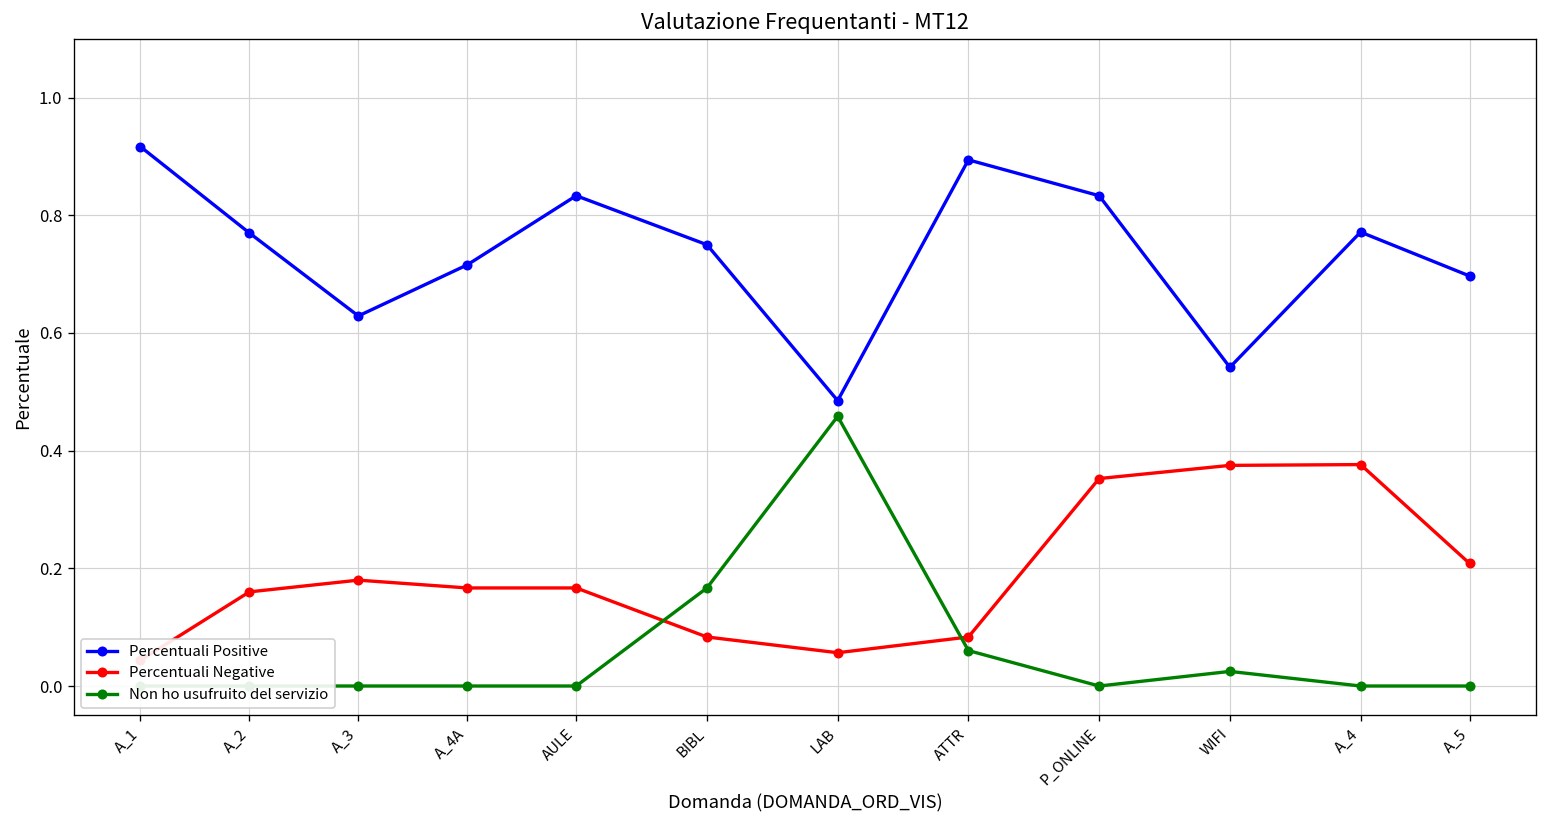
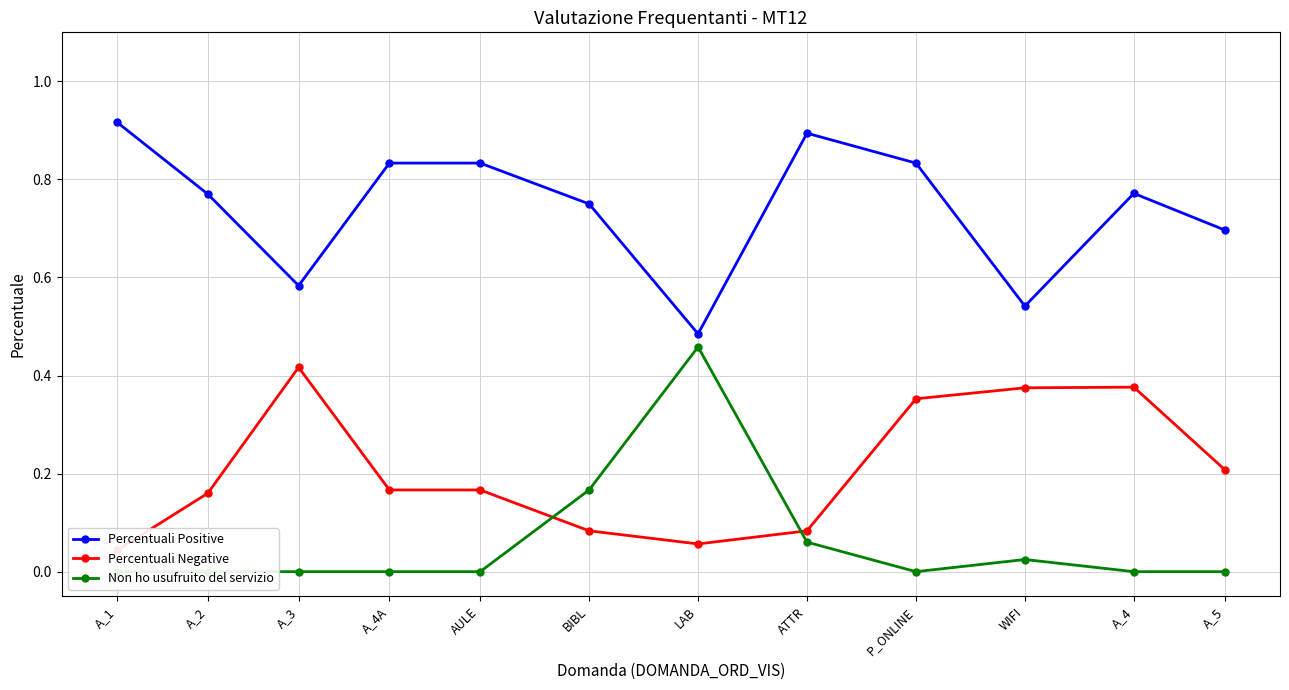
Percentuali Positive, A_3: 0.63 -> 0.58
Percentuali Negative, A_3: 0.18 -> 0.42
Percentuali Positive, A_4A: 0.72 -> 0.83
